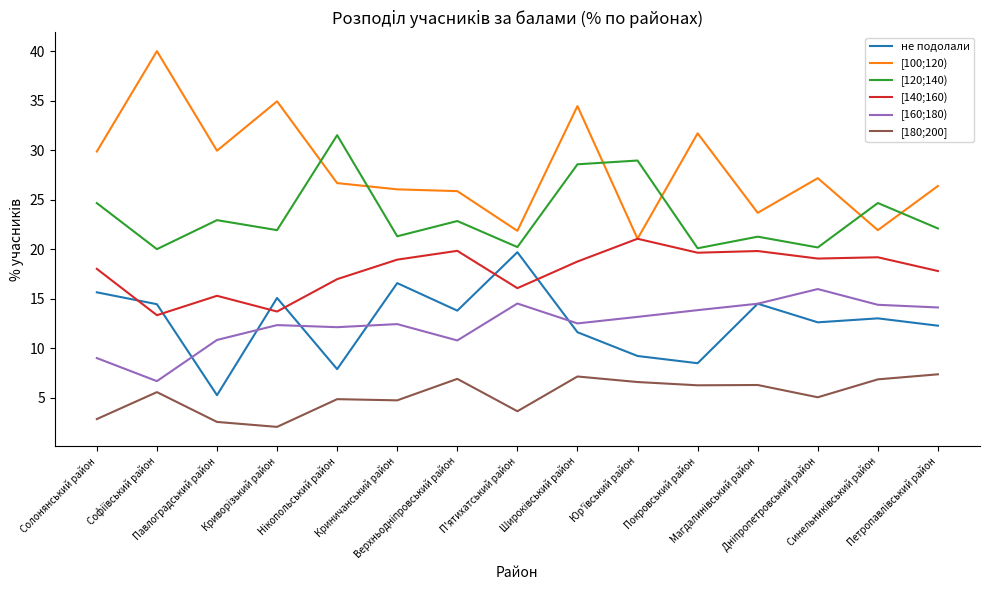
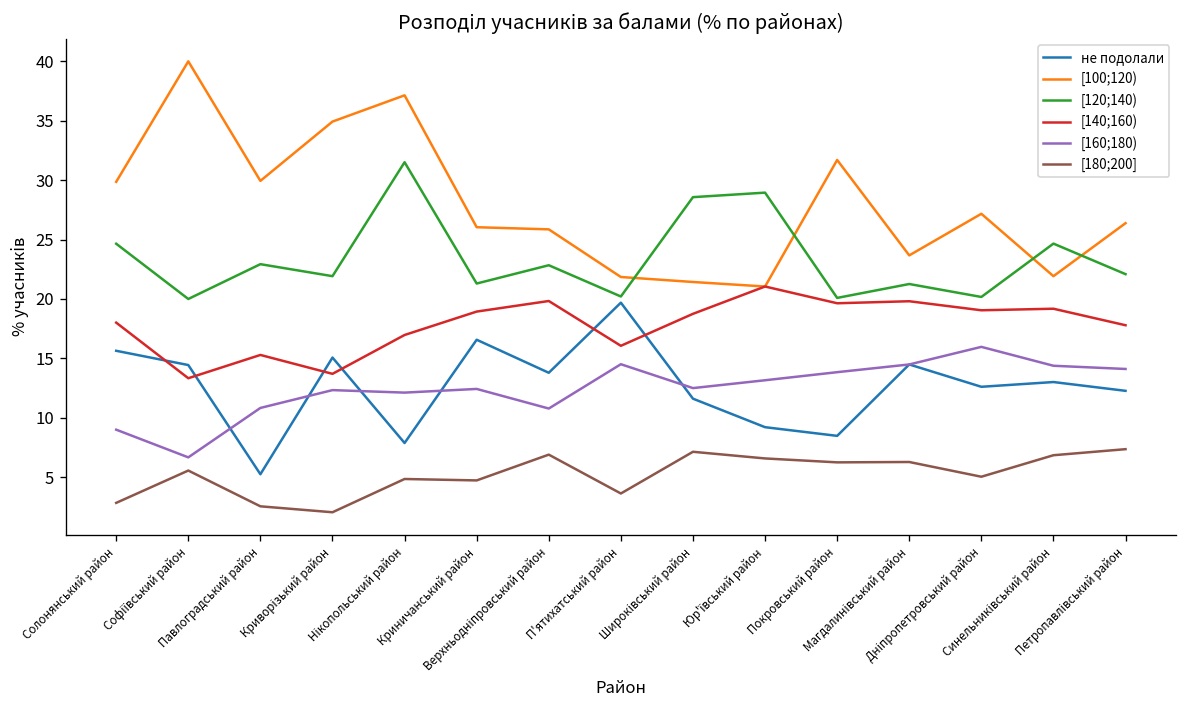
[100;120), Нікопольський район: 27 -> 37
[100;120), Широківський район: 34 -> 21
